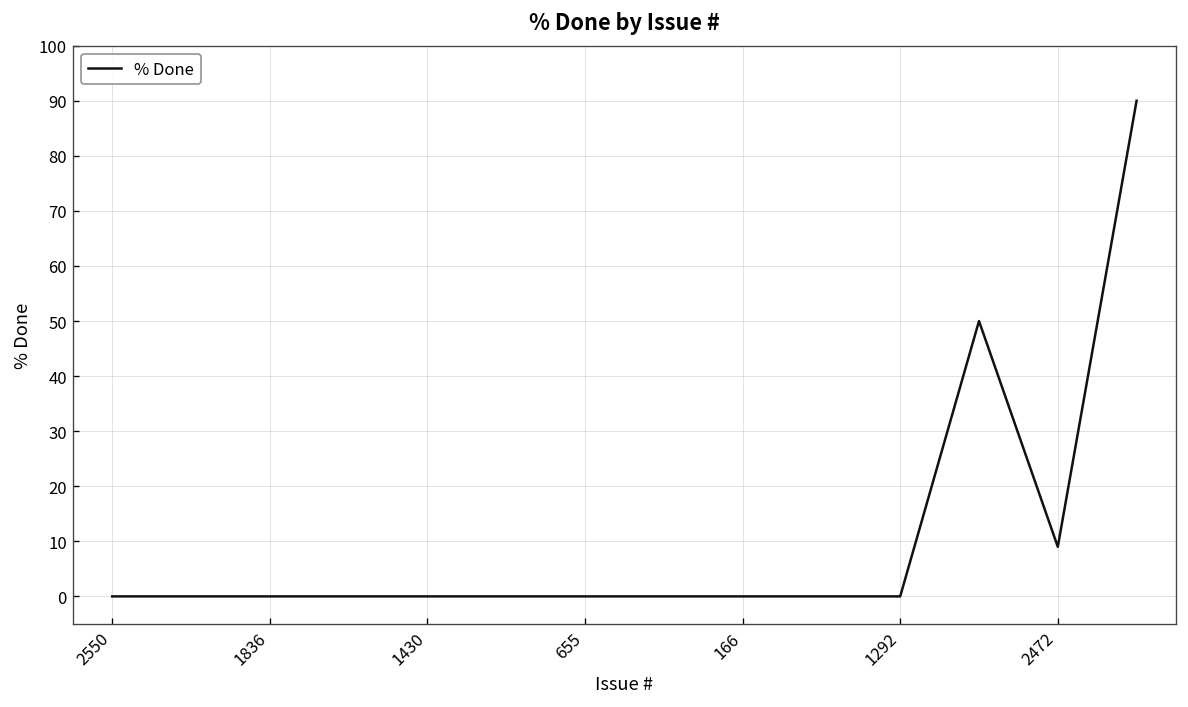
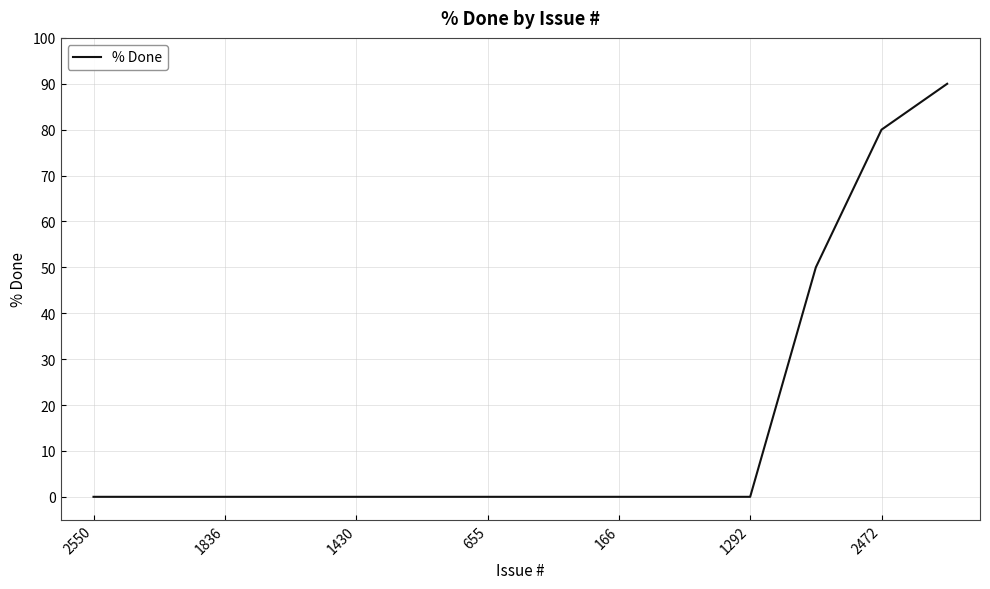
2472: 9 -> 80
